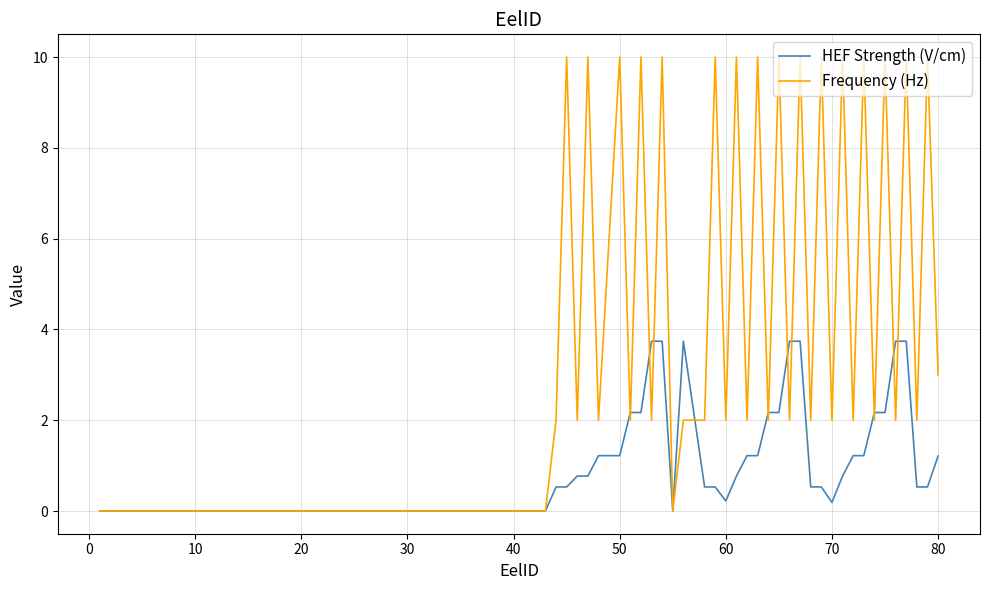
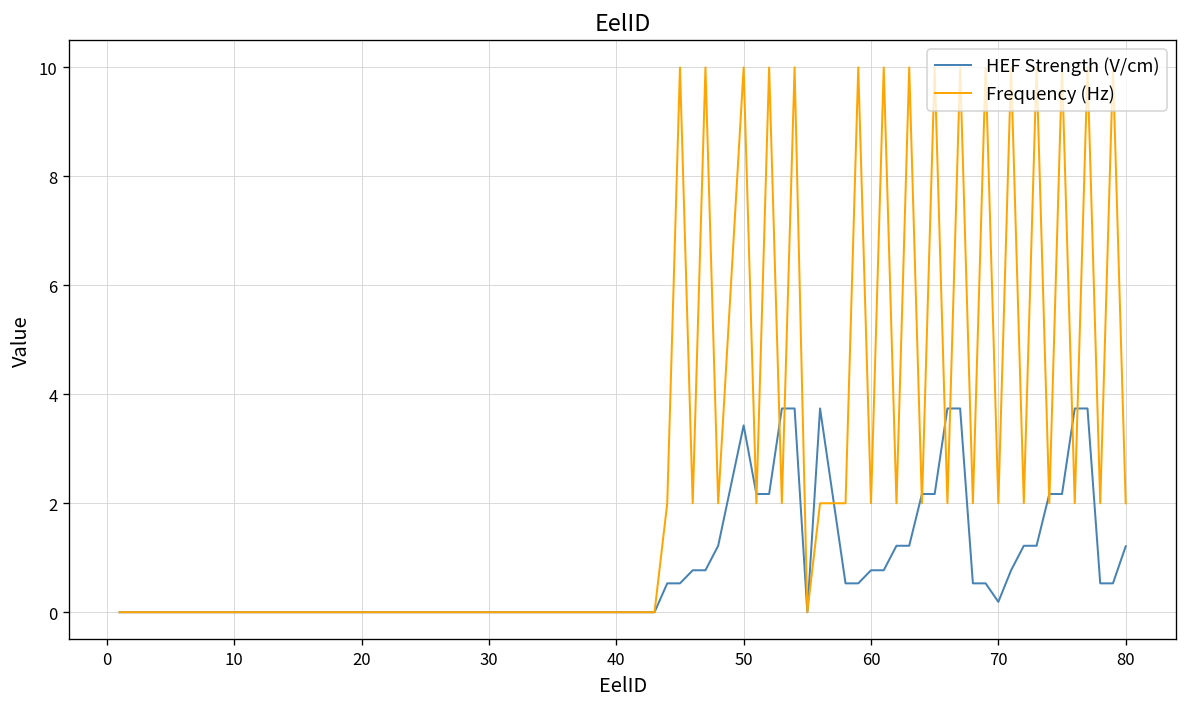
HEF Strength (V/cm), 50: 1.2 -> 3.4
HEF Strength (V/cm), 60: 0.2 -> 0.8
Frequency (Hz), 80: 3 -> 2
